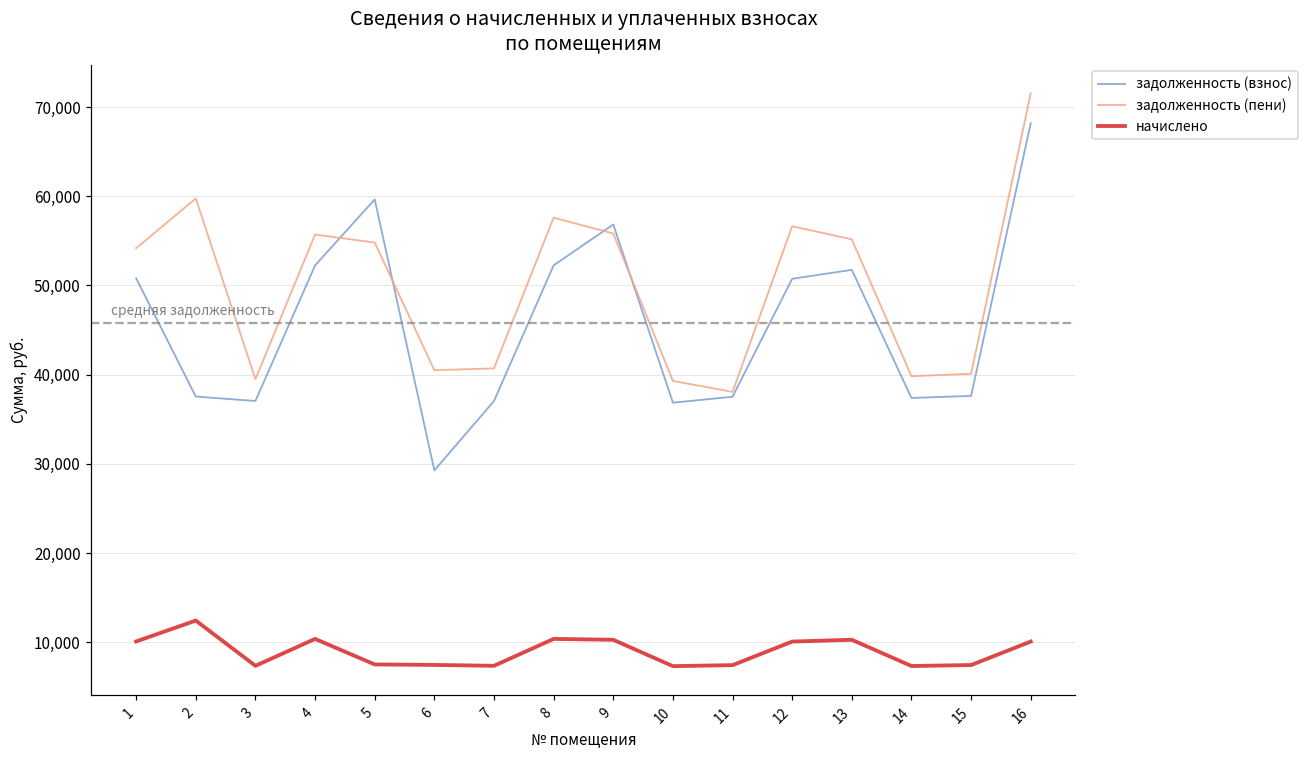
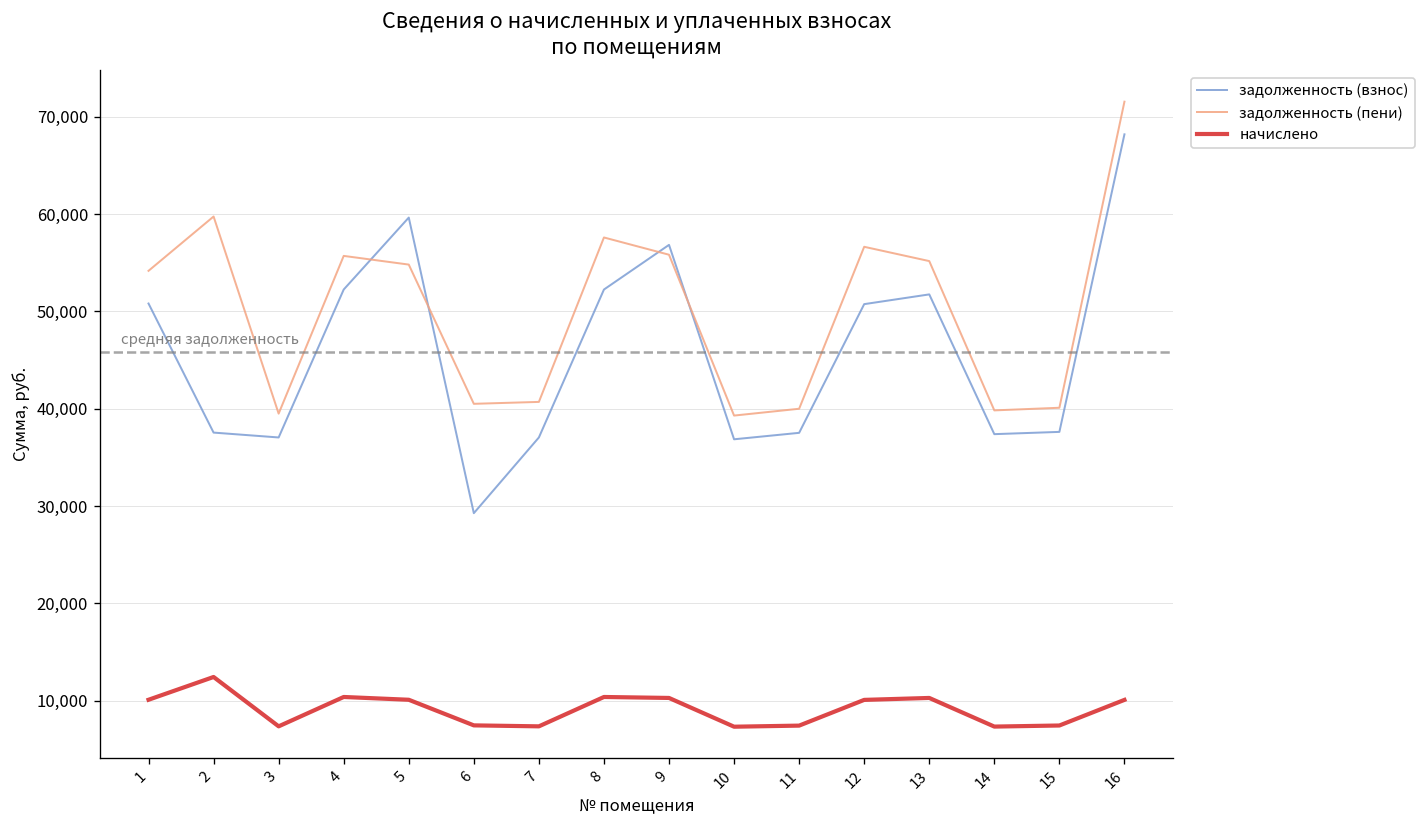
начислено, 5: 8,000 -> 10,000
задолженность (пени), 11: 38,000 -> 40,000
